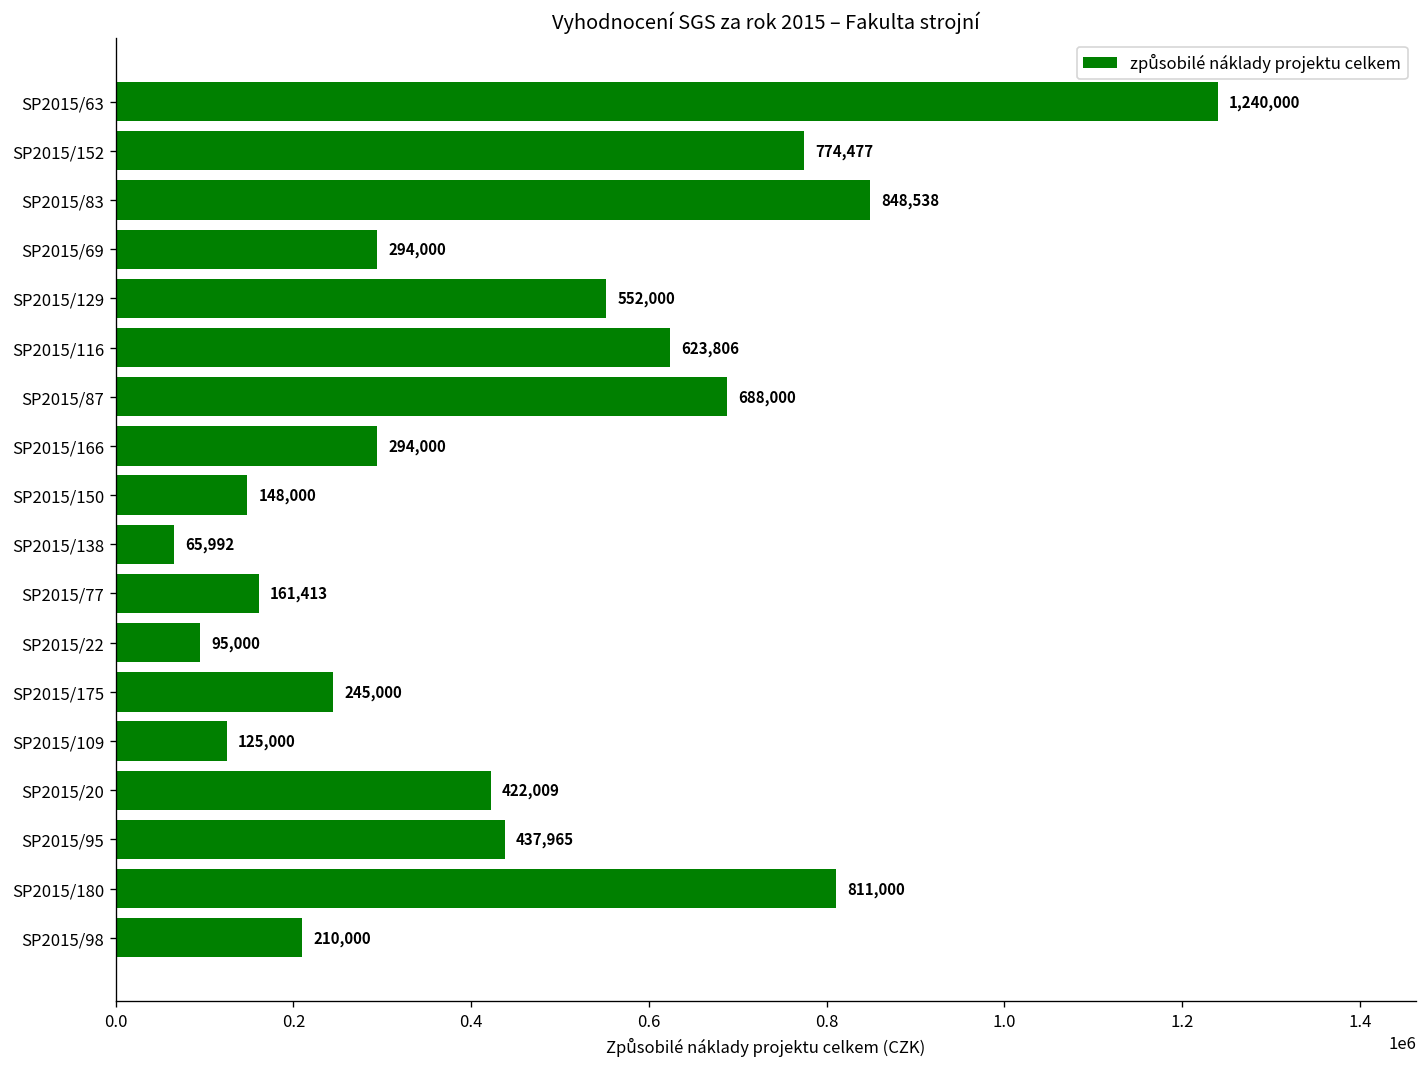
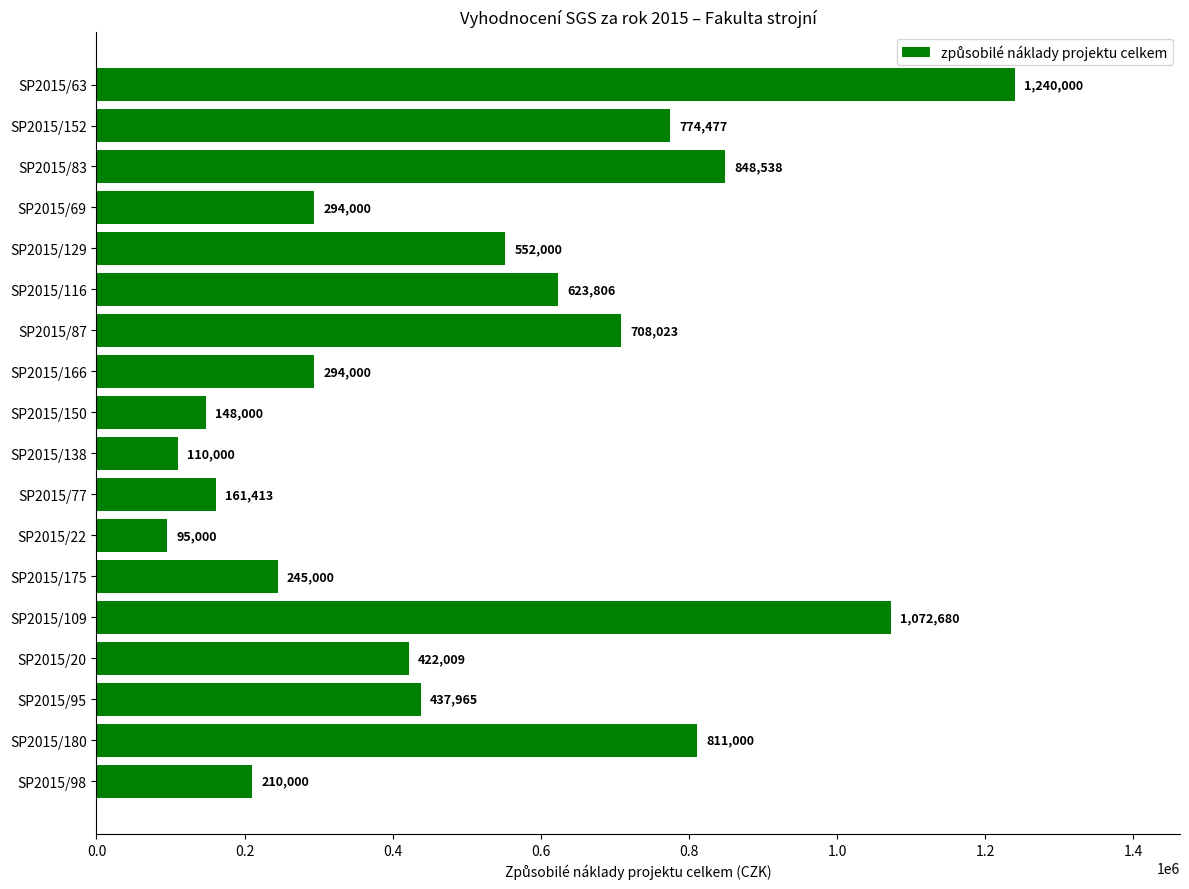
SP2015/87: 688,000 -> 708,023
SP2015/138: 65,992 -> 110,000
SP2015/109: 125,000 -> 1,072,680
